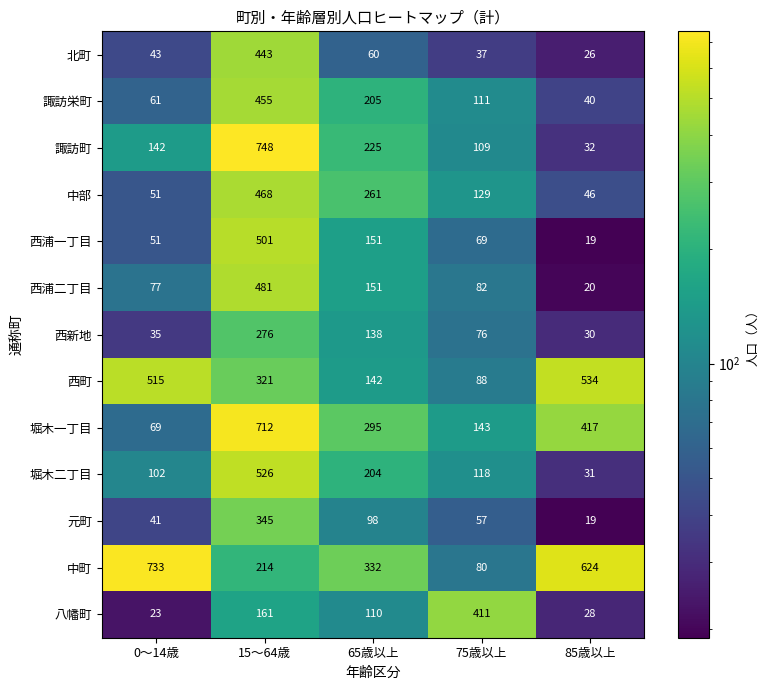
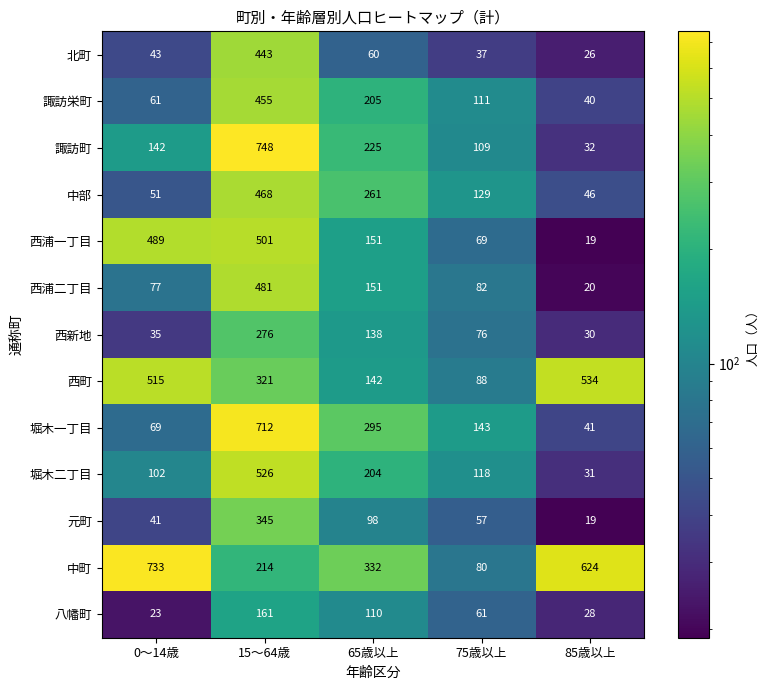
西浦一丁目, 0～14歳: 51 -> 489
堀木一丁目, 85歳以上: 417 -> 41
八幡町, 75歳以上: 411 -> 61
